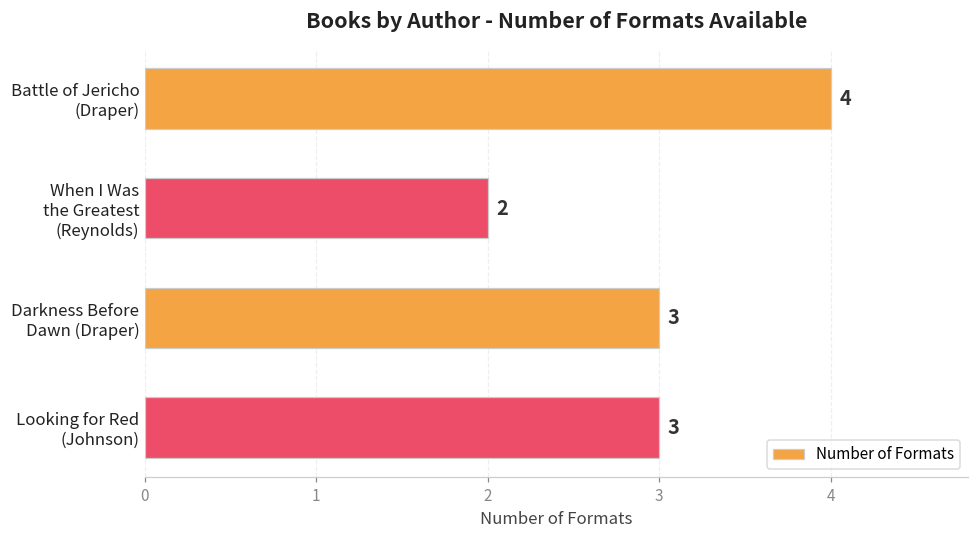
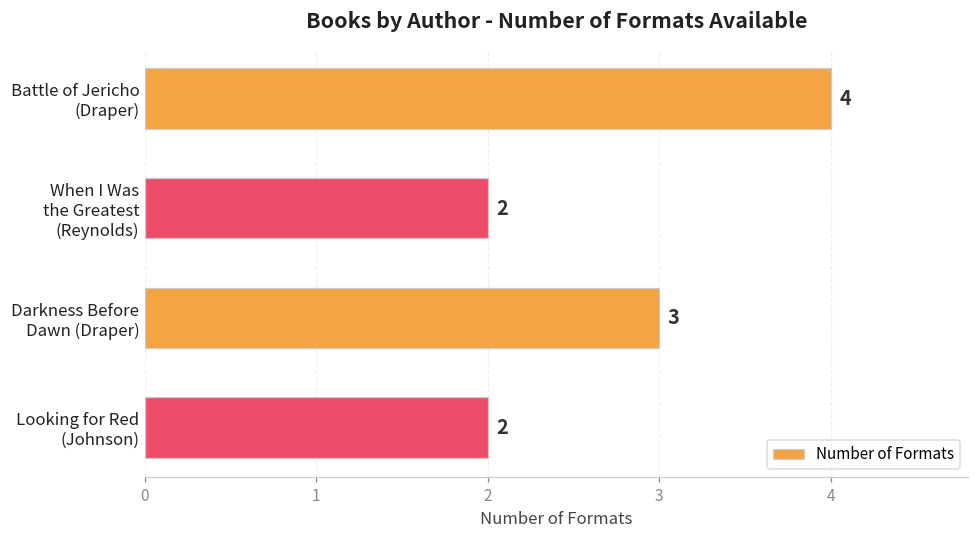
Looking for Red (Johnson): 3 -> 2
